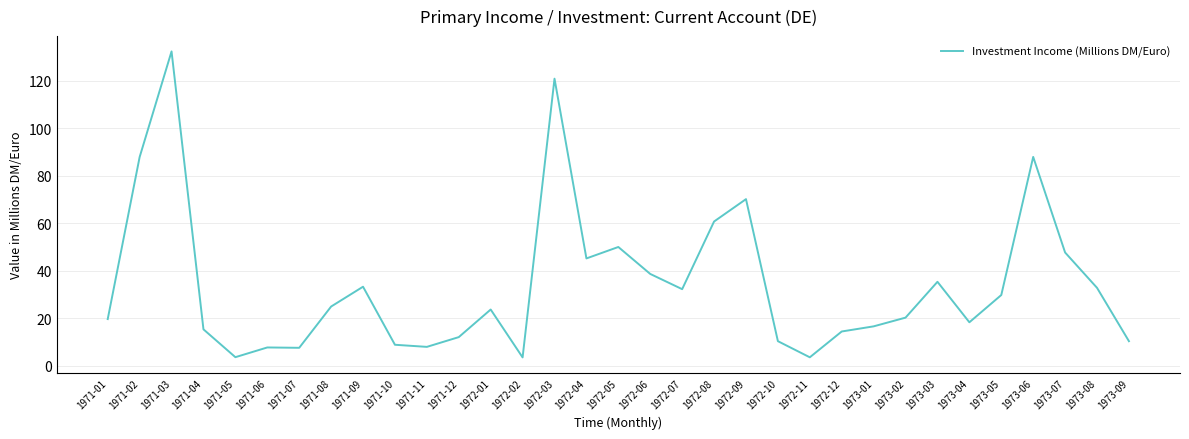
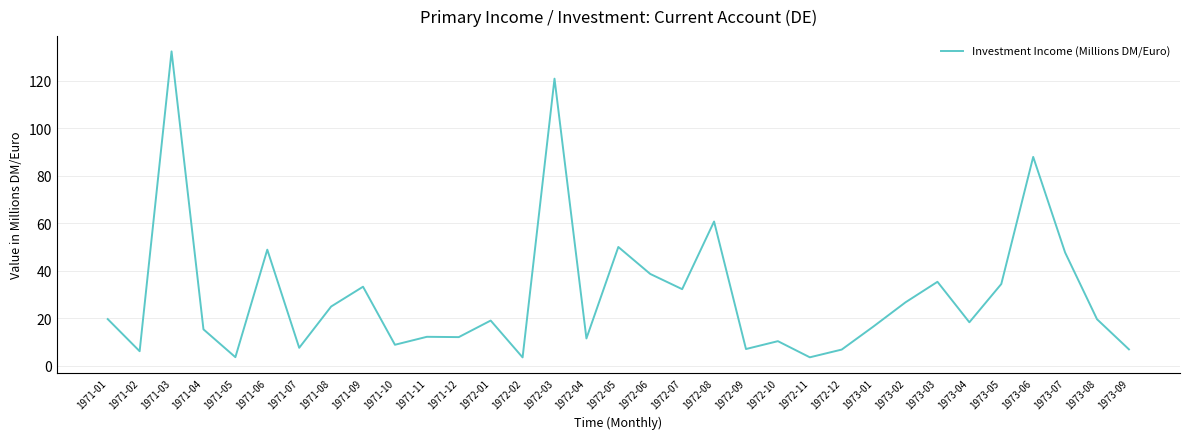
1971-02: 88 -> 6
1971-06: 8 -> 49
1971-11: 8 -> 12
1972-01: 24 -> 19
1972-04: 45 -> 11
1972-09: 70 -> 7
1972-12: 14 -> 7
1973-02: 20 -> 27
1973-05: 30 -> 34
1973-08: 33 -> 20
1973-09: 10 -> 7
